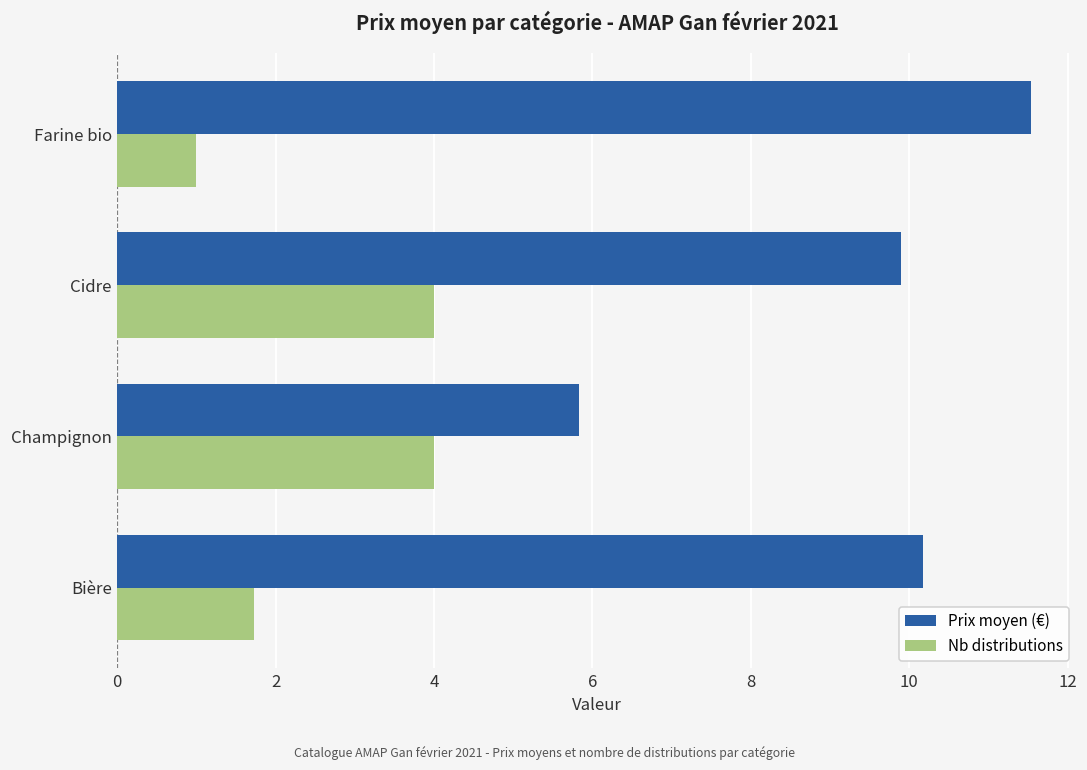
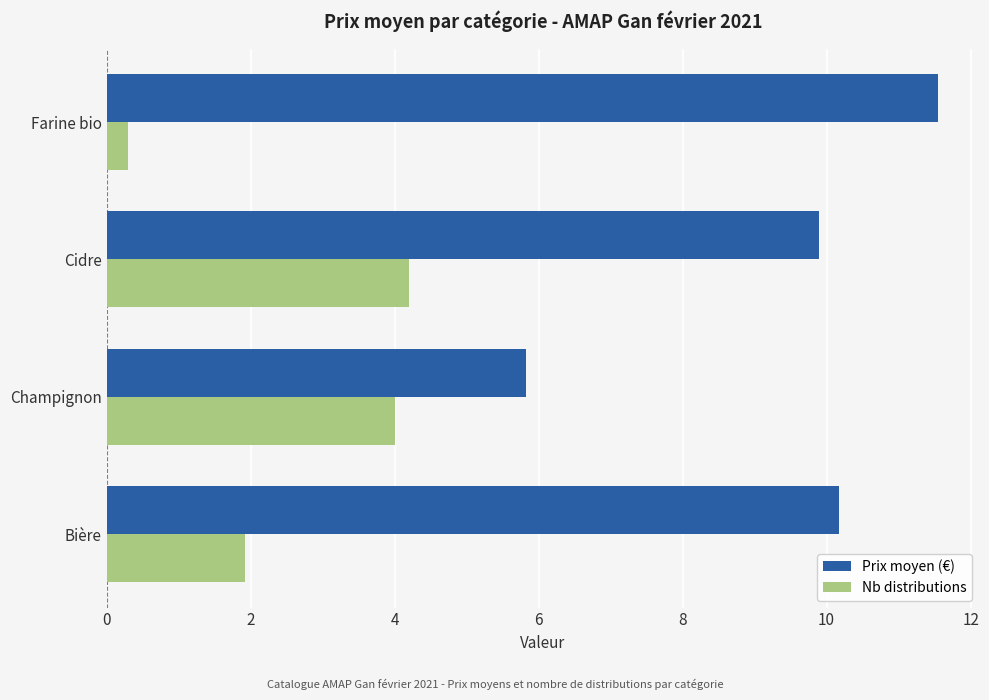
Nb distributions, Farine bio: 1.0 -> 0.3
Nb distributions, Cidre: 4.0 -> 4.2
Nb distributions, Bière: 1.7 -> 1.9
